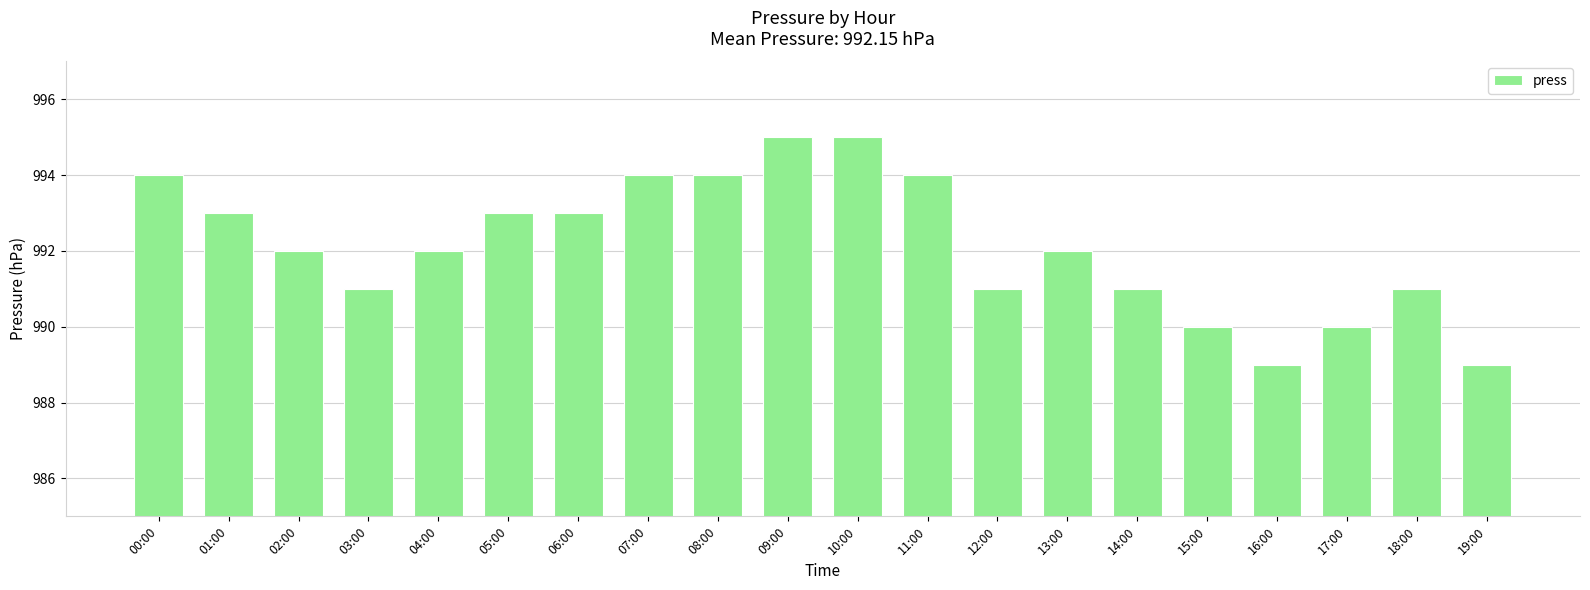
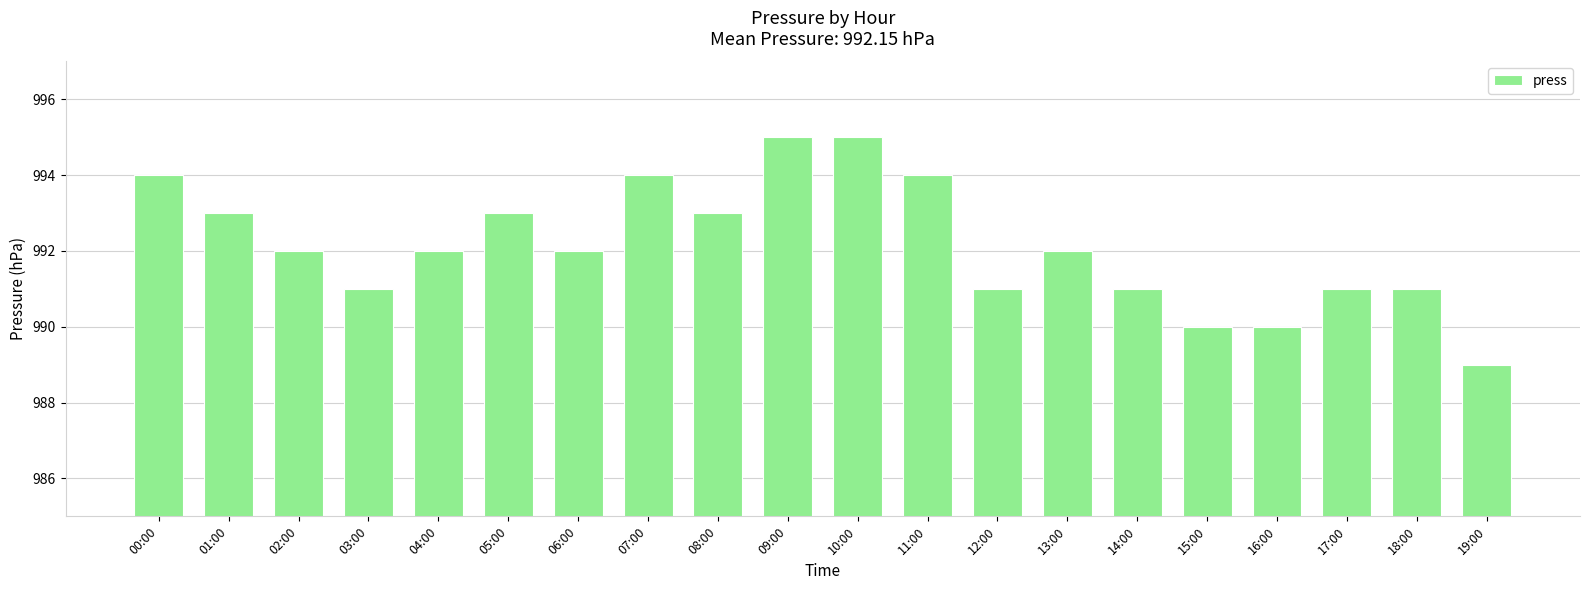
06:00: 993 -> 992
08:00: 994 -> 993
16:00: 989 -> 990
17:00: 990 -> 991
